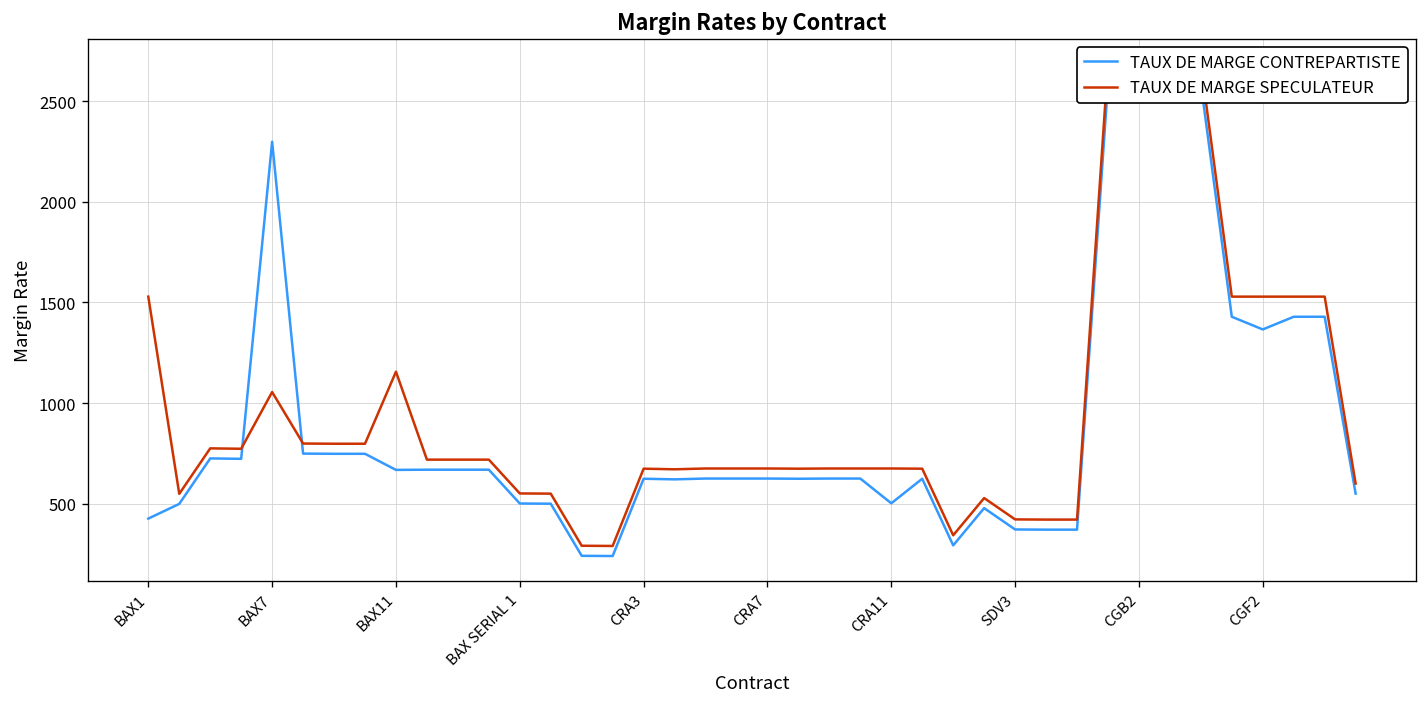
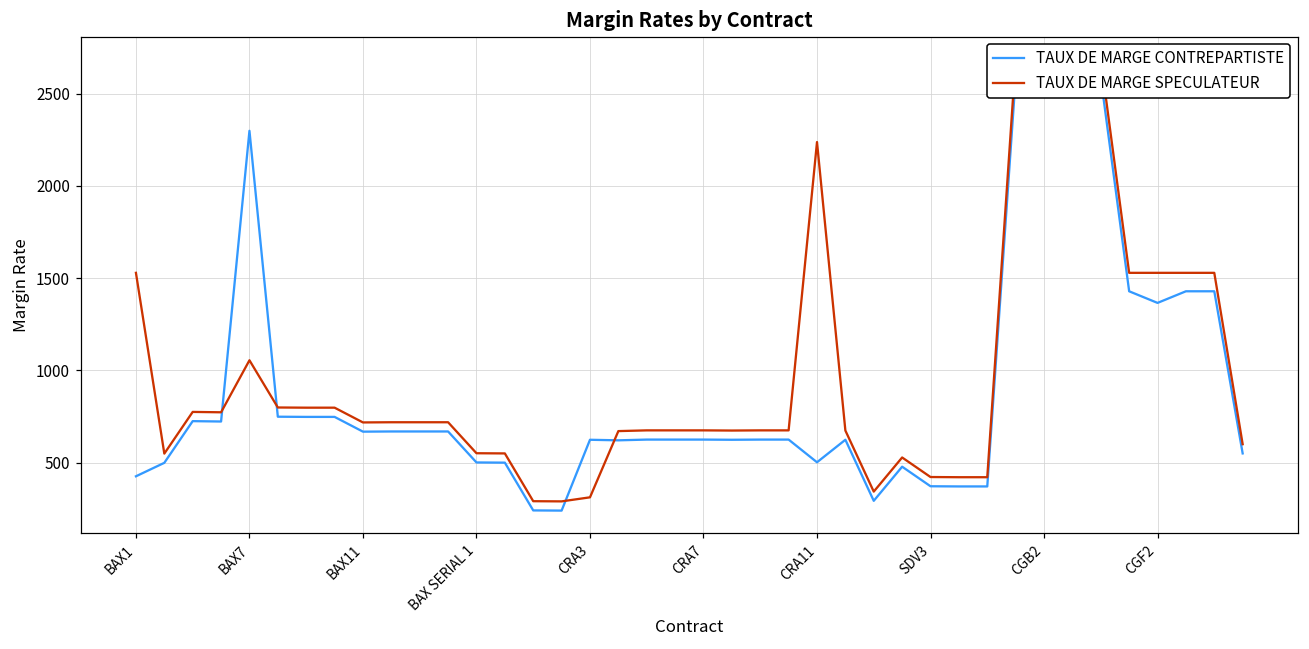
TAUX DE MARGE SPECULATEUR, BAX11: 1160 -> 720
TAUX DE MARGE SPECULATEUR, CRA3: 670 -> 310
TAUX DE MARGE SPECULATEUR, CRA11: 680 -> 2240
